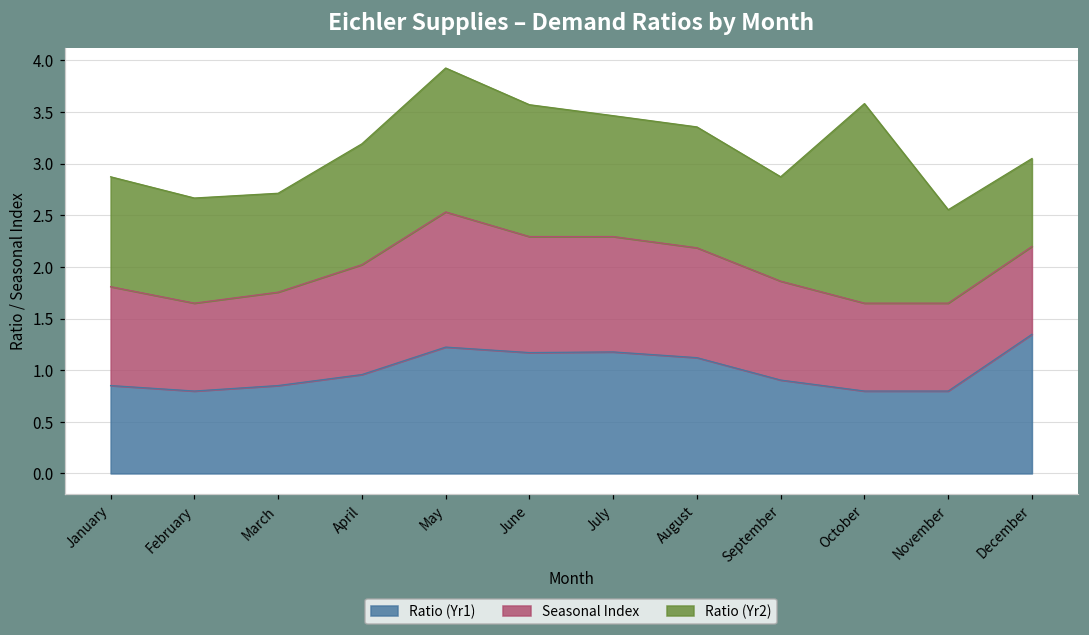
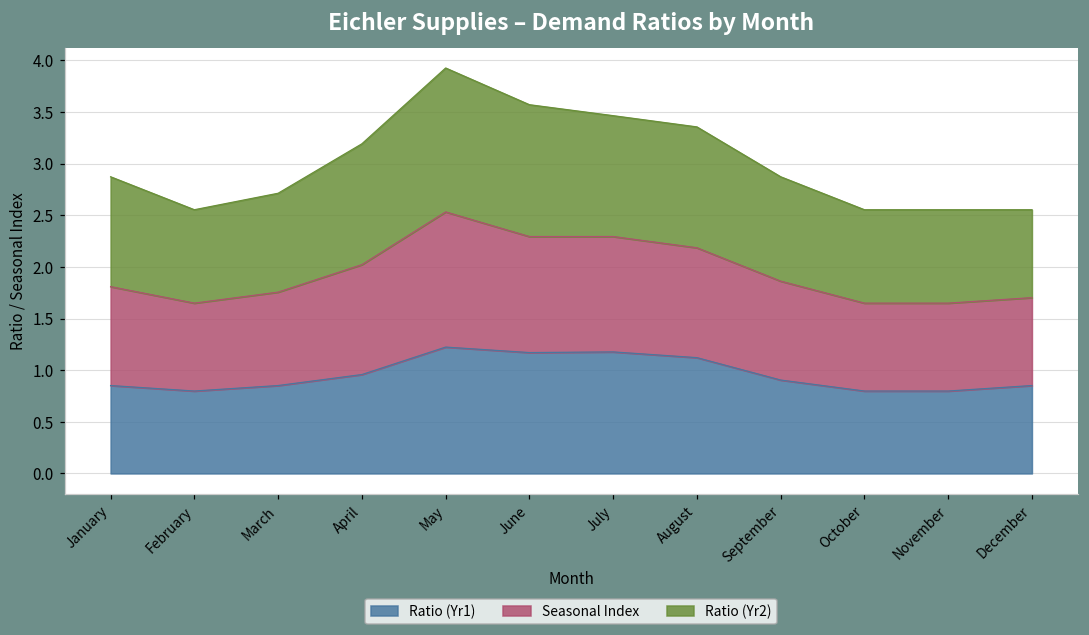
Ratio (Yr2), February: 1.0 -> 0.9
Ratio (Yr2), October: 1.9 -> 0.9
Ratio (Yr1), December: 1.3 -> 0.9
